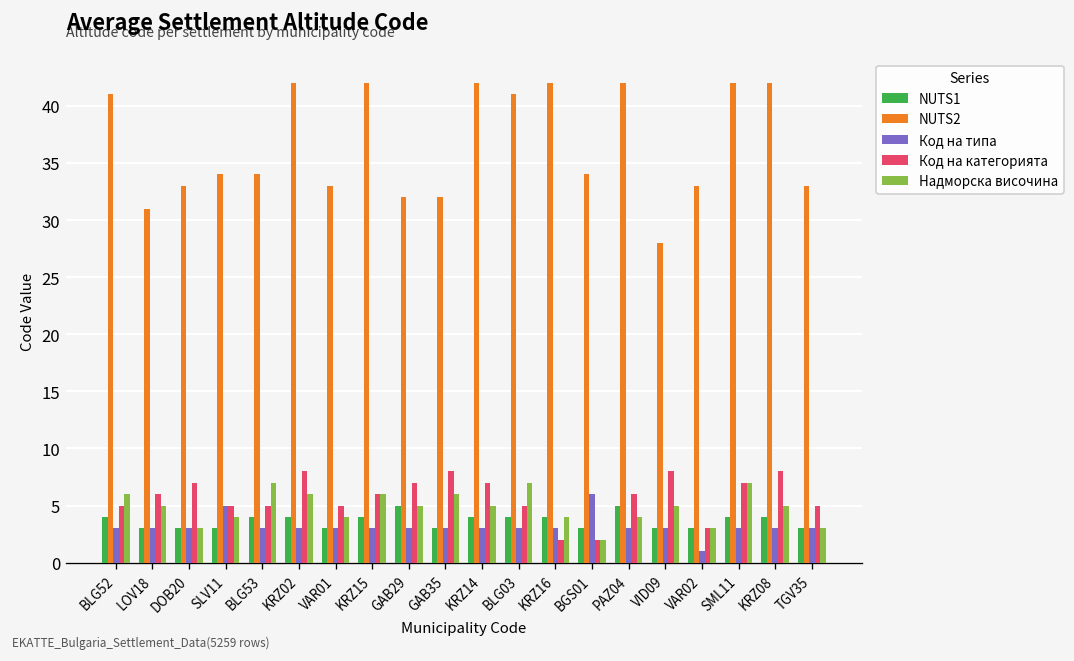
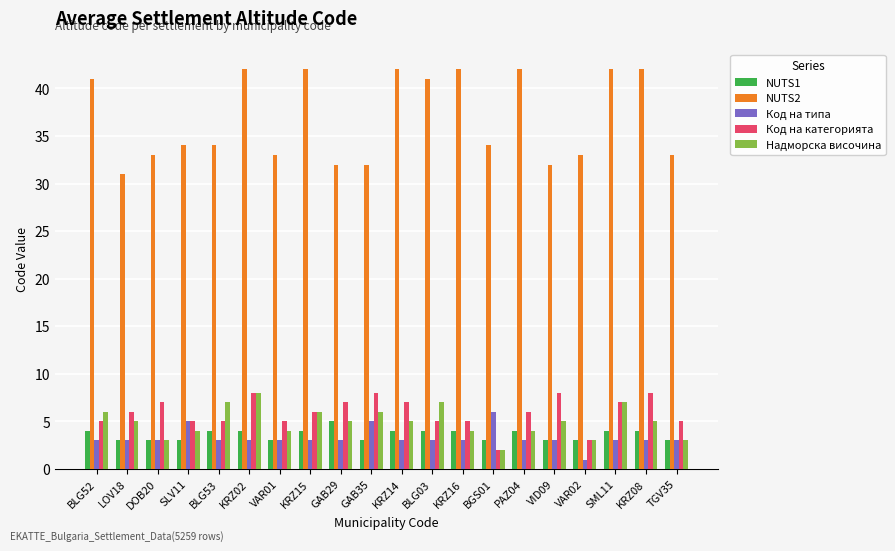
Надморска височина, KRZ02: 6 -> 8
Код на типа, GAB35: 3 -> 5
Код на категорията, KRZ16: 2 -> 5
NUTS1, PAZ04: 5 -> 4
NUTS2, VID09: 28 -> 32
